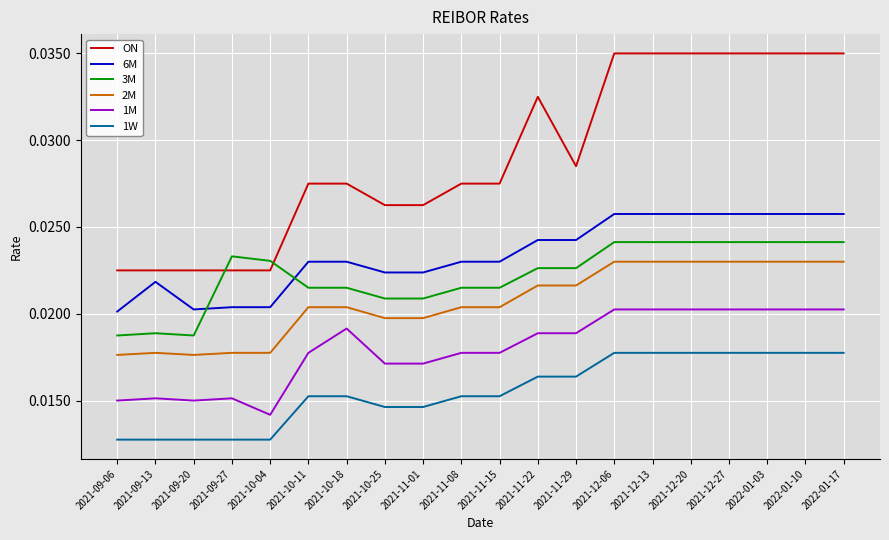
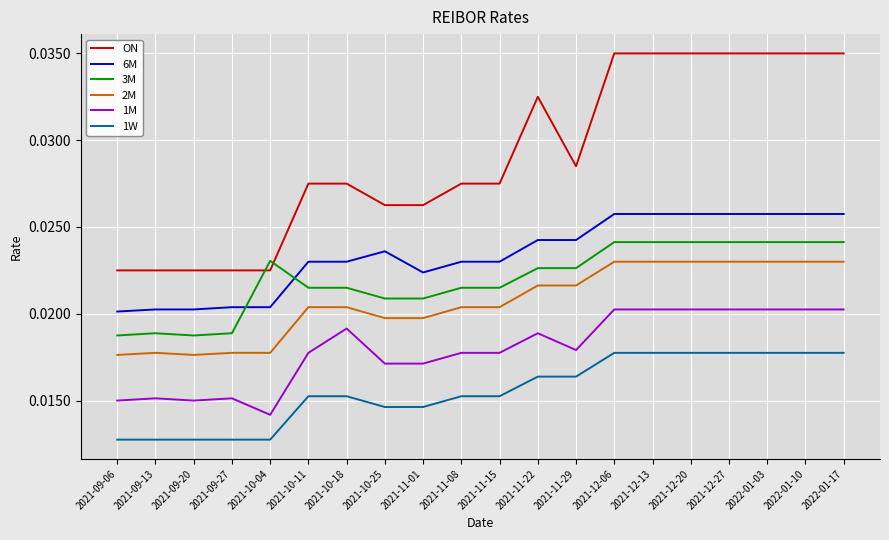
6M, 2021-09-13: 0.0218 -> 0.0203
3M, 2021-09-27: 0.0233 -> 0.0189
6M, 2021-10-25: 0.0224 -> 0.0236
1M, 2021-11-29: 0.0189 -> 0.0179
